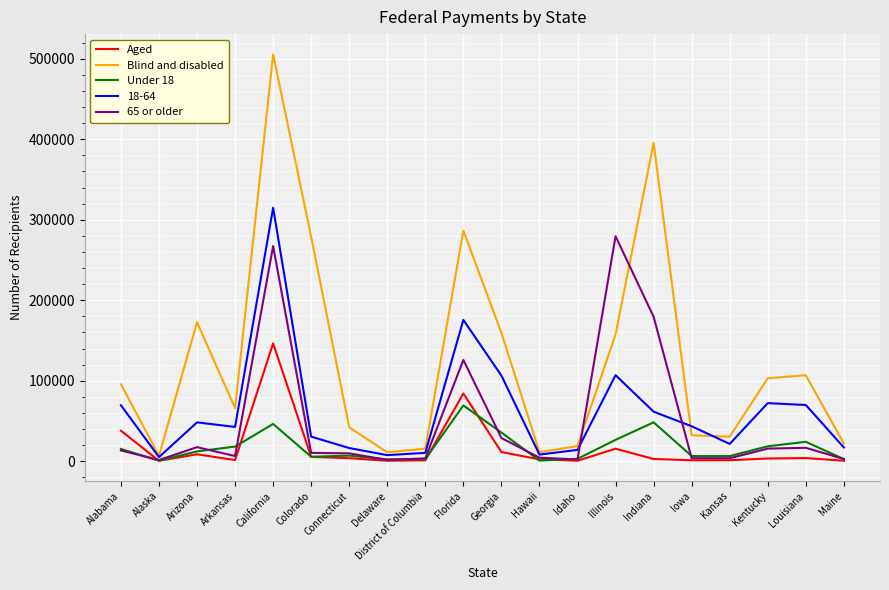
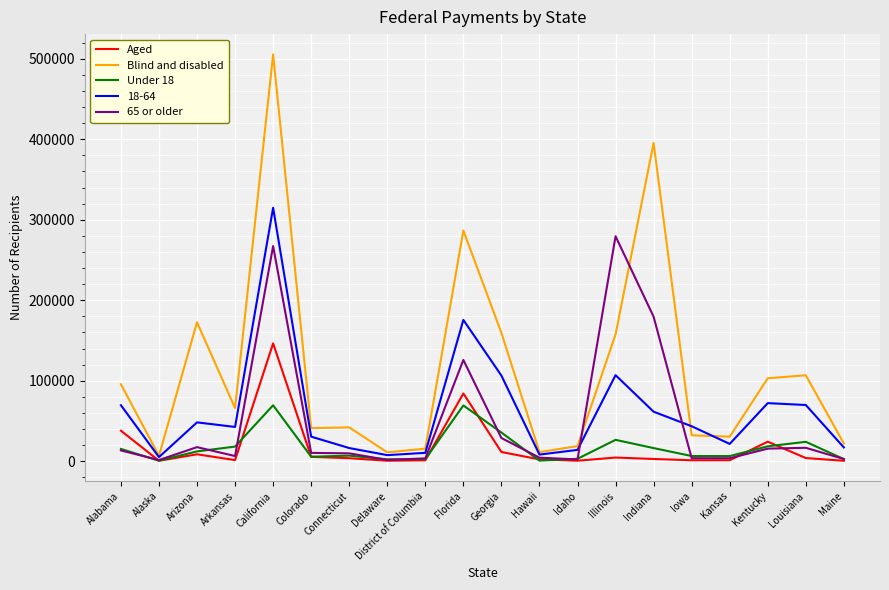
Under 18, California: 50000 -> 70000
Blind and disabled, Colorado: 280000 -> 40000
Aged, Illinois: 20000 -> 0
Under 18, Indiana: 50000 -> 20000
Aged, Kentucky: 0 -> 20000
